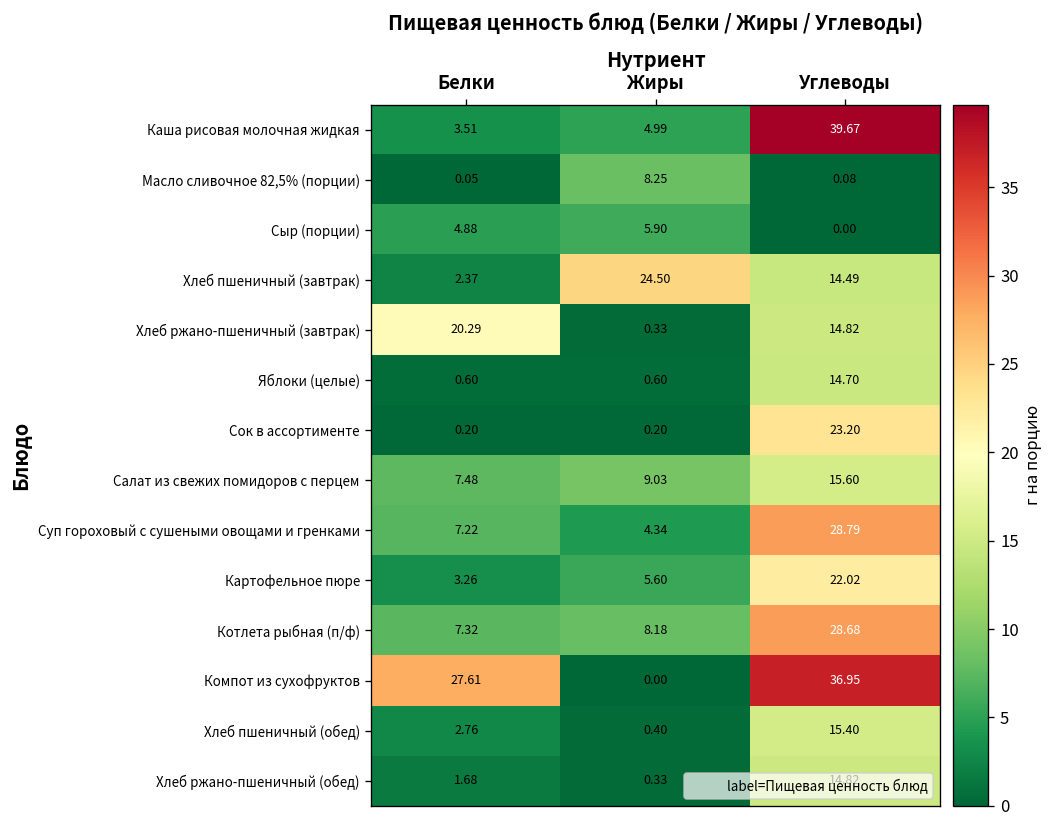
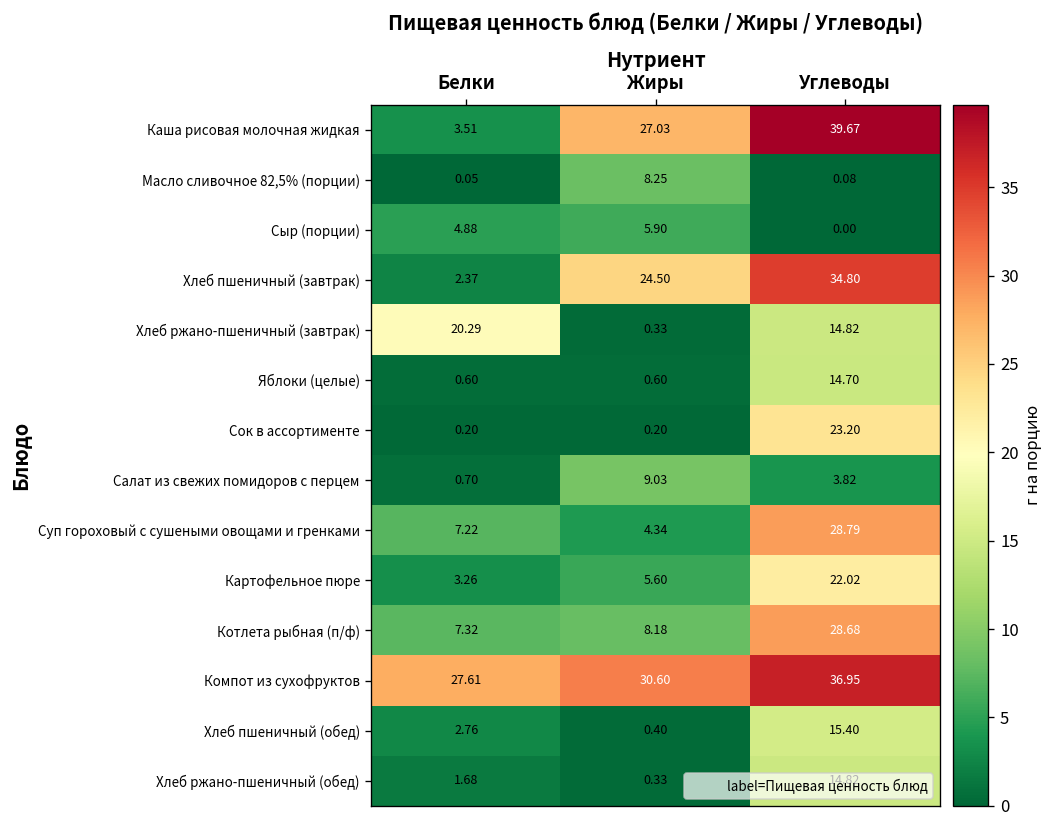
Каша рисовая молочная жидкая, Жиры: 4.99 -> 27.03
Хлеб пшеничный (завтрак), Углеводы: 14.49 -> 34.80
Салат из свежих помидоров с перцем, Белки: 7.48 -> 0.70
Салат из свежих помидоров с перцем, Углеводы: 15.60 -> 3.82
Компот из сухофруктов, Жиры: 0.00 -> 30.60
